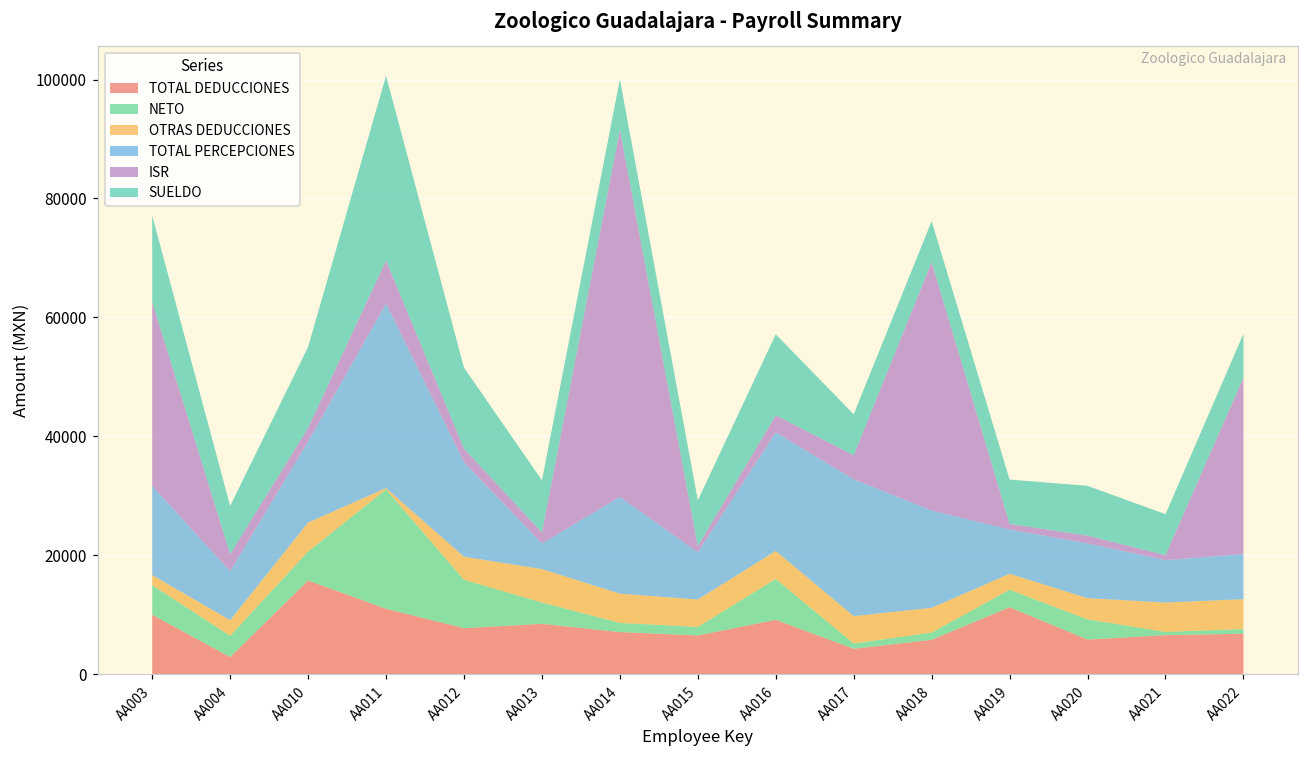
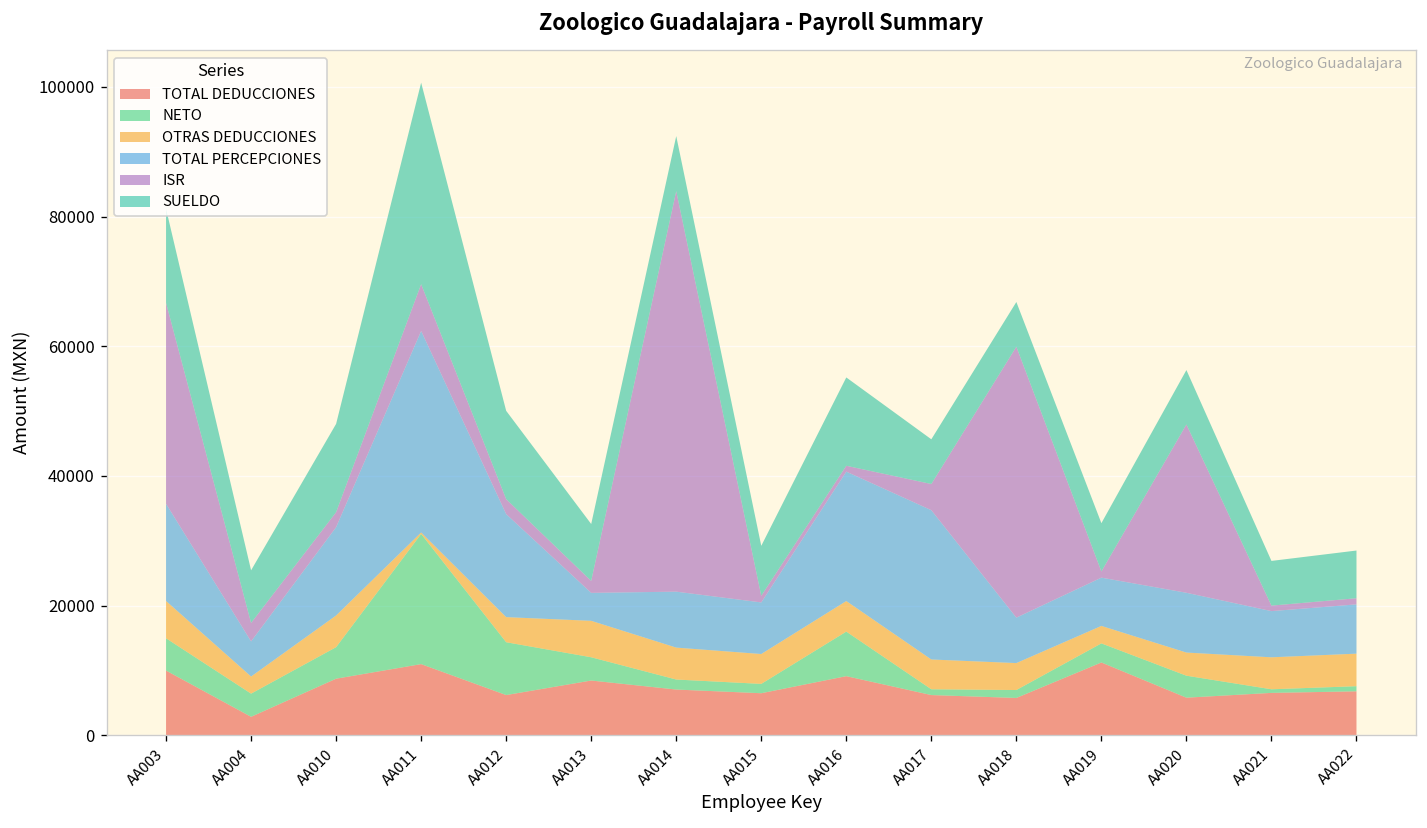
OTRAS DEDUCCIONES, AA003: 2000 -> 6000
TOTAL PERCEPCIONES, AA004: 8000 -> 5000
TOTAL DEDUCCIONES, AA010: 16000 -> 9000
TOTAL DEDUCCIONES, AA012: 8000 -> 6000
TOTAL PERCEPCIONES, AA014: 16000 -> 9000
ISR, AA016: 3000 -> 1000
TOTAL DEDUCCIONES, AA017: 4000 -> 6000
TOTAL PERCEPCIONES, AA018: 16000 -> 7000
ISR, AA020: 1000 -> 26000
ISR, AA022: 30000 -> 1000
